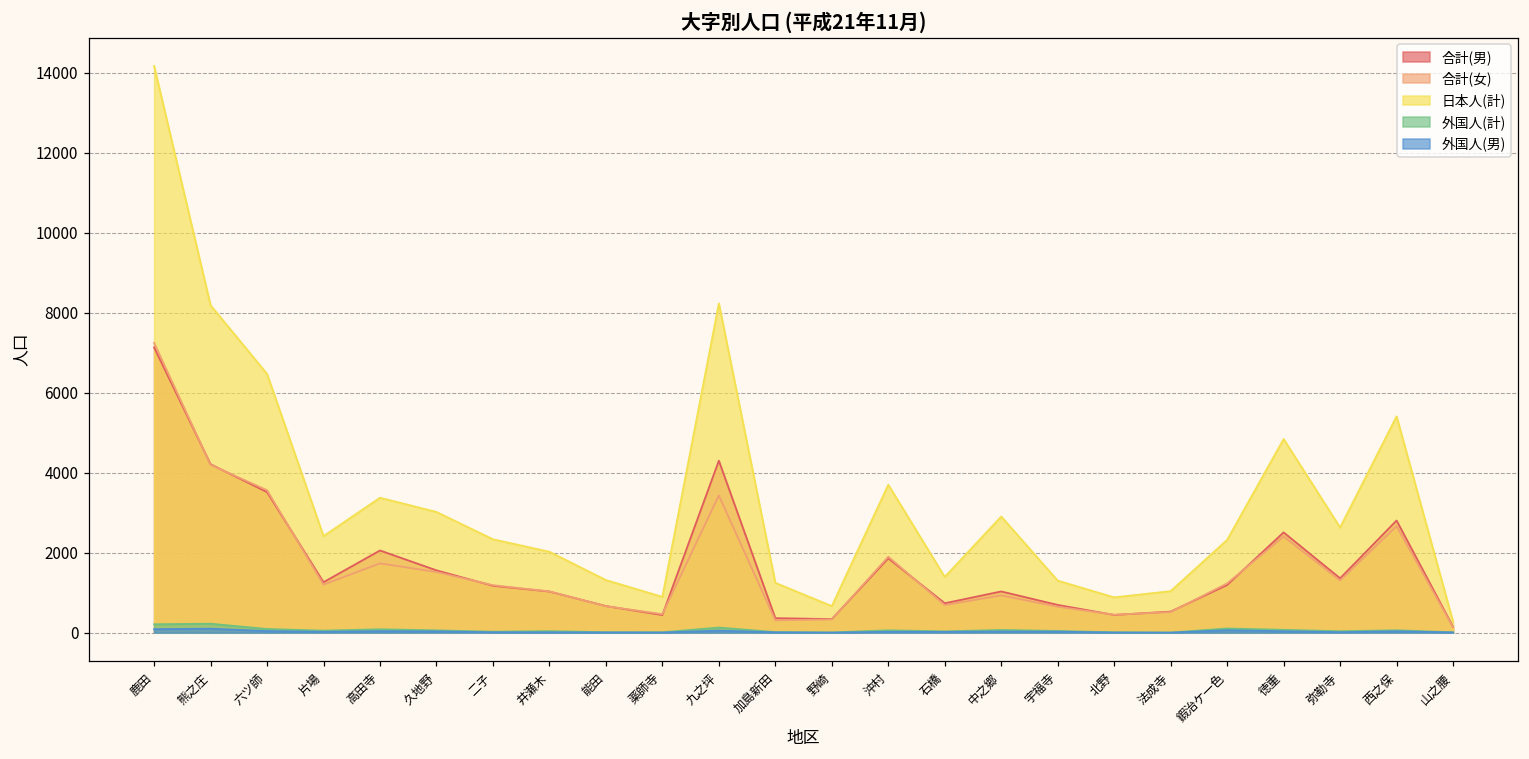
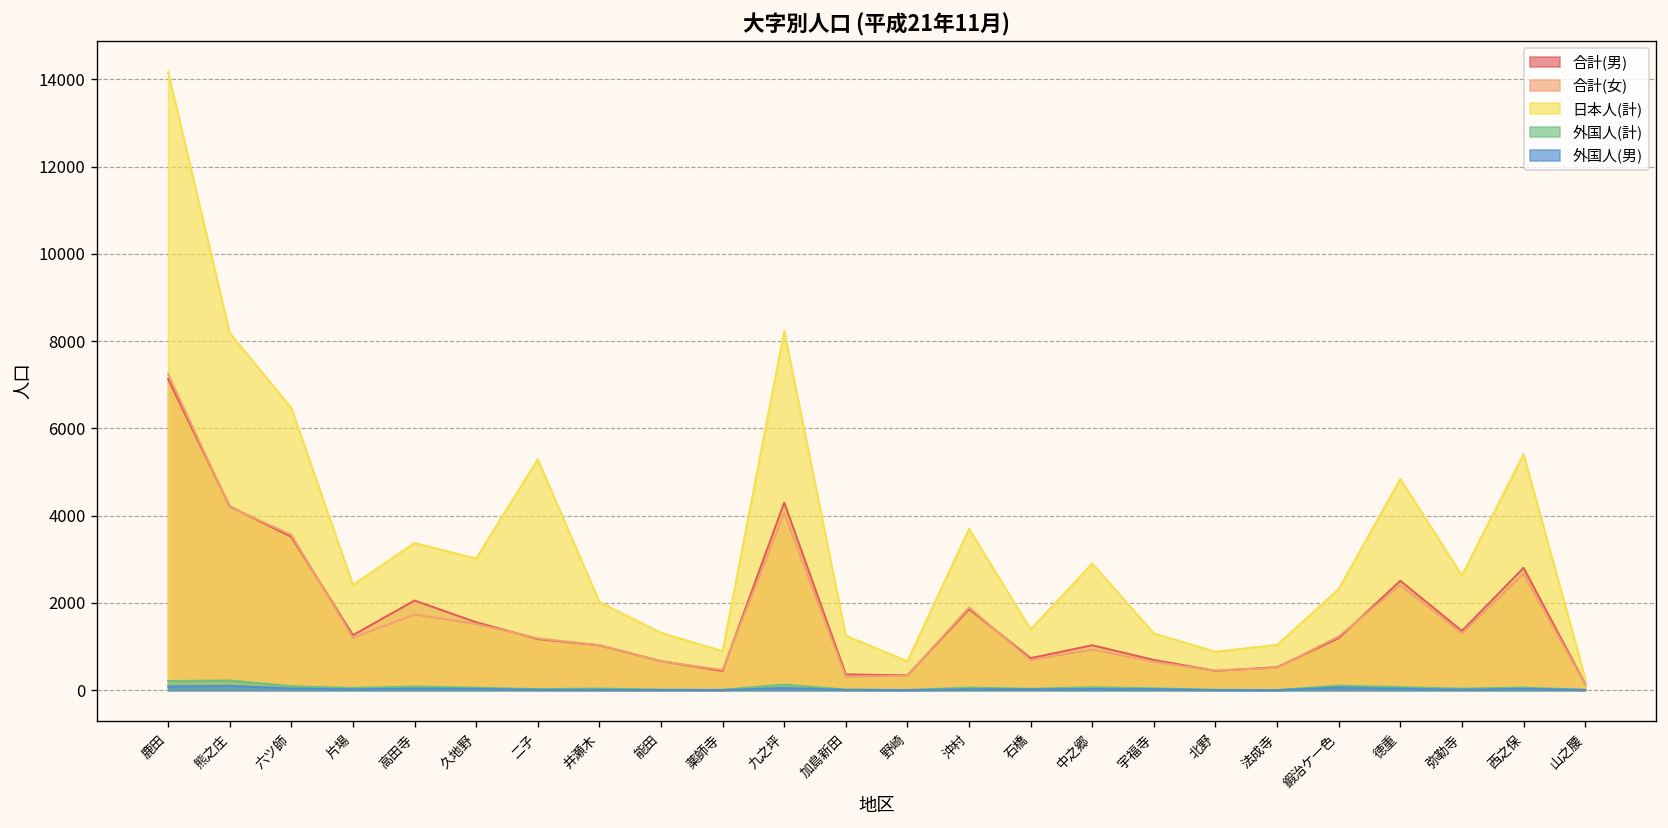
日本人(計), 二子: 2300 -> 5300
合計(女), 九之坪: 3400 -> 4100
